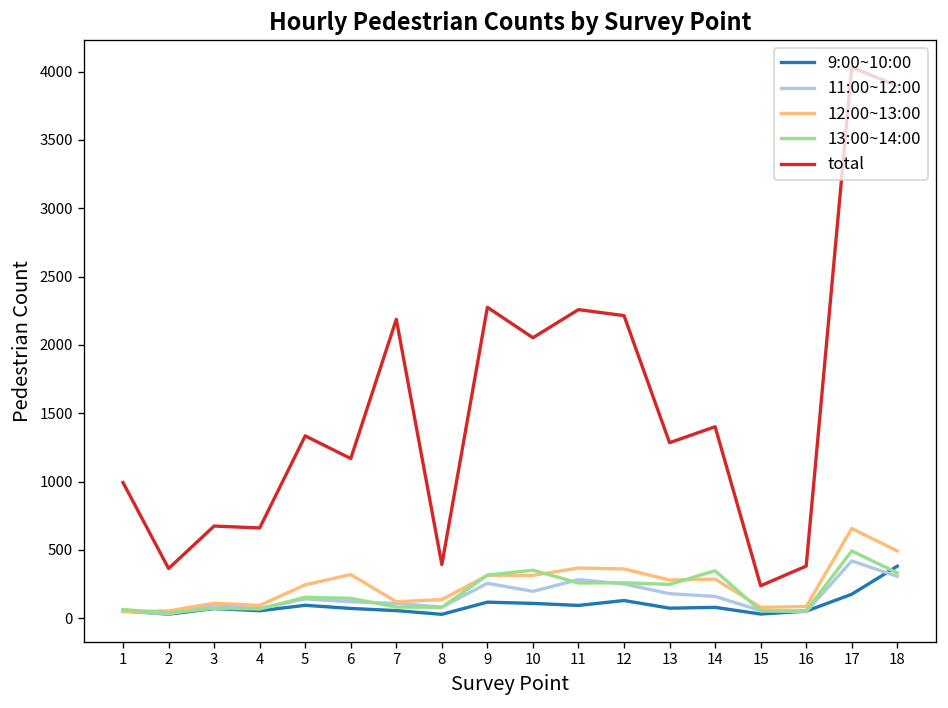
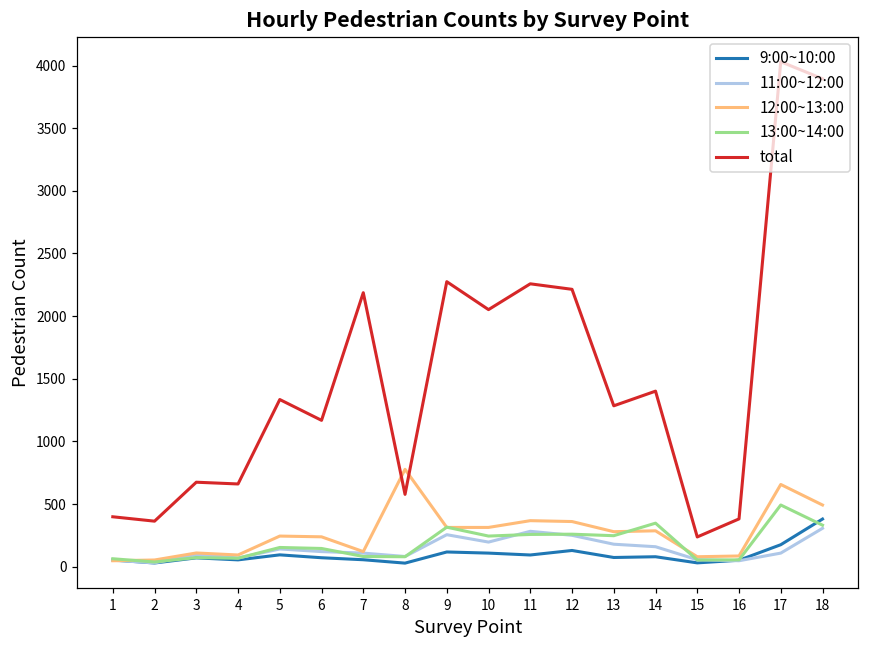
total, 1: 990 -> 400
12:00~13:00, 6: 320 -> 240
12:00~13:00, 8: 140 -> 780
total, 8: 390 -> 580
13:00~14:00, 10: 350 -> 240
11:00~12:00, 17: 420 -> 110
